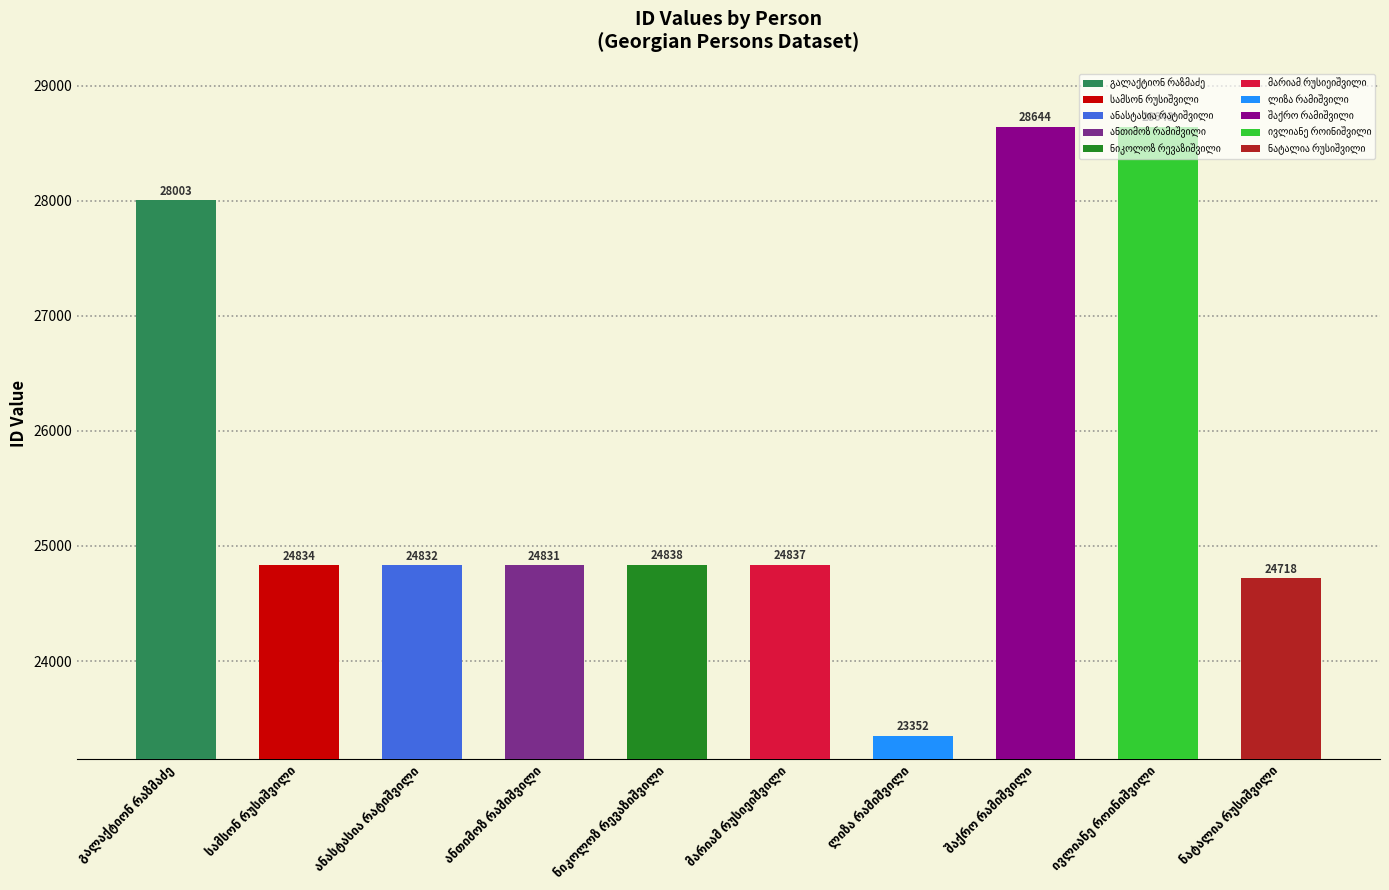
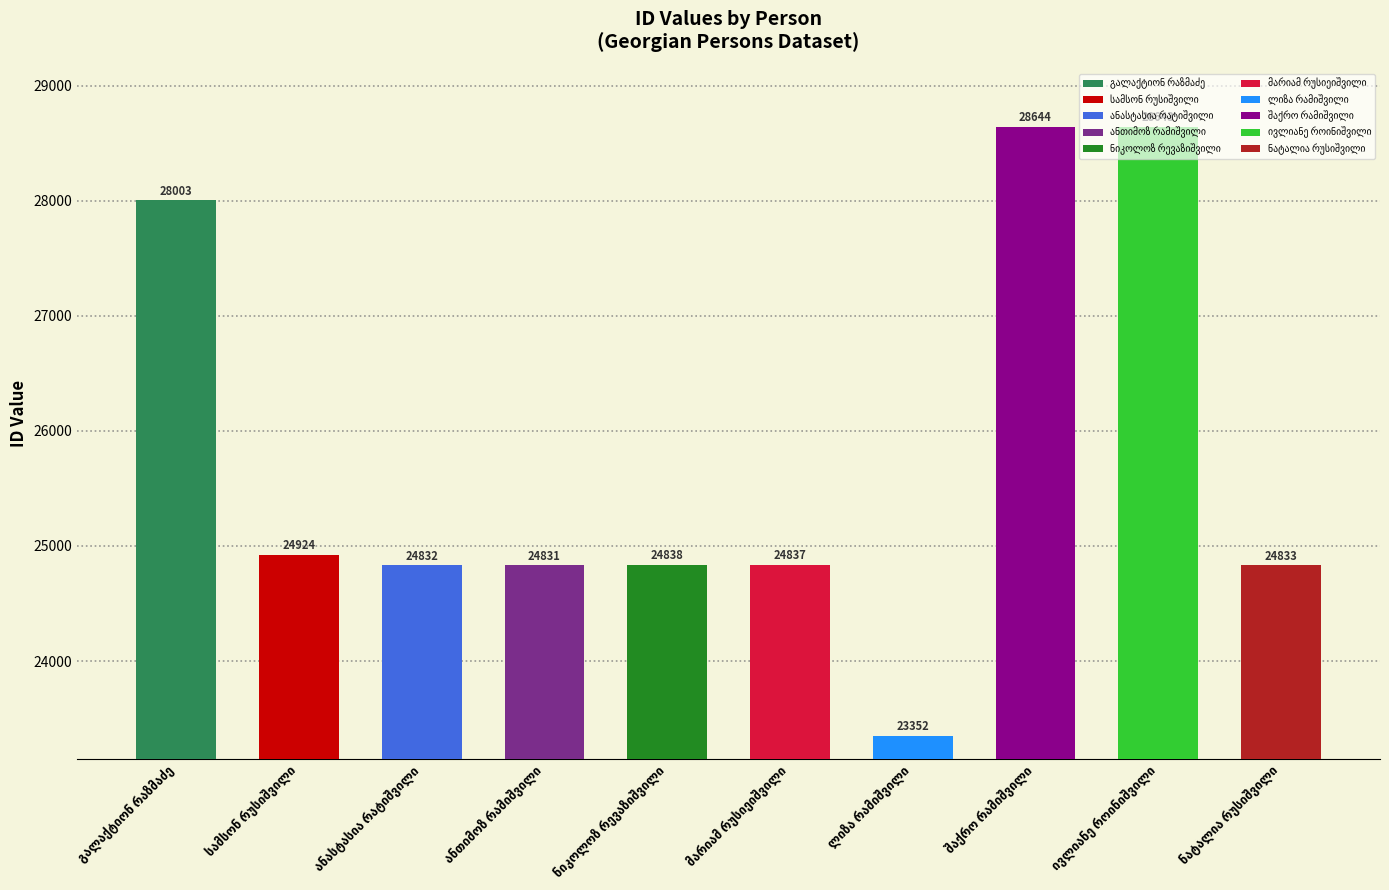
სამსონ რუსიშვილი: 24834 -> 24924
ნატალია რუსიშვილი: 24718 -> 24833
